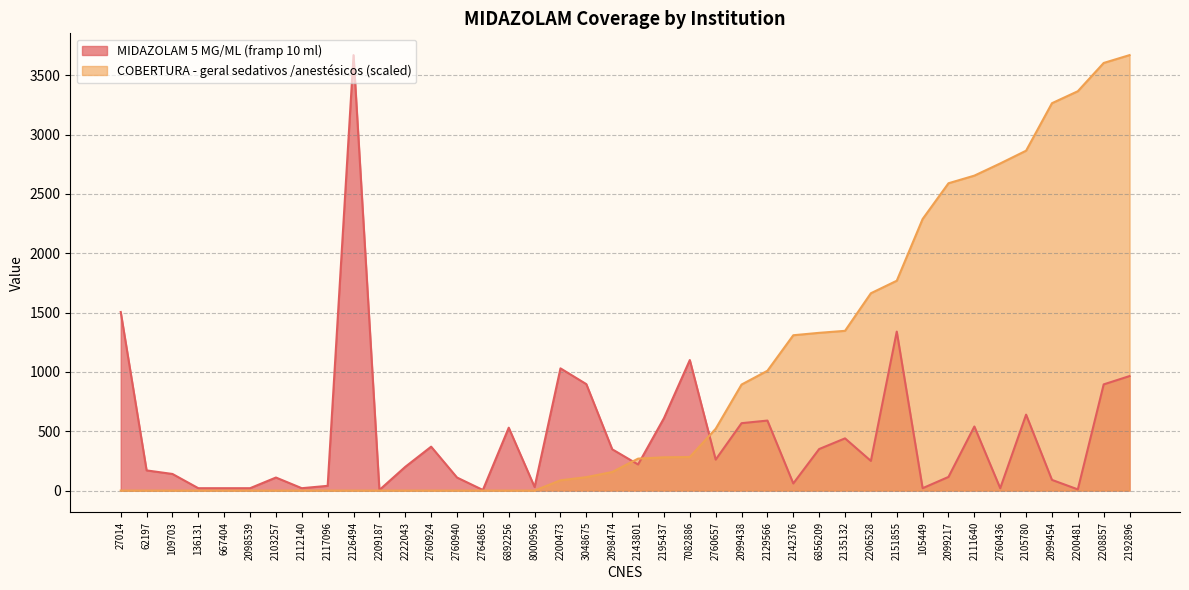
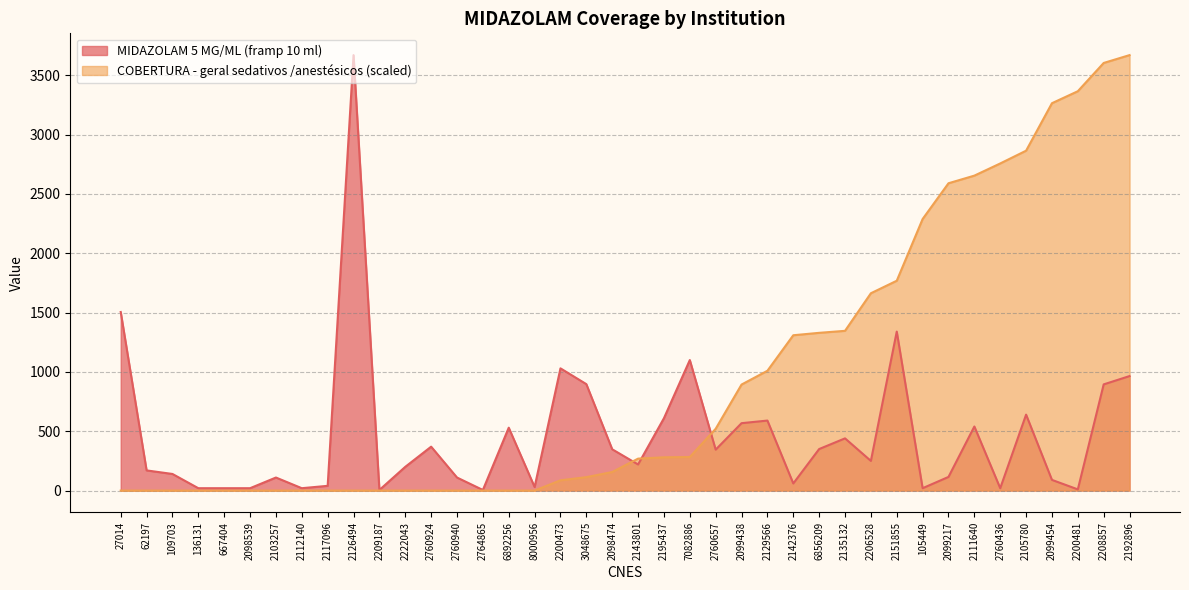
MIDAZOLAM 5 MG/ML (framp 10 ml), 2760657: 260 -> 350
